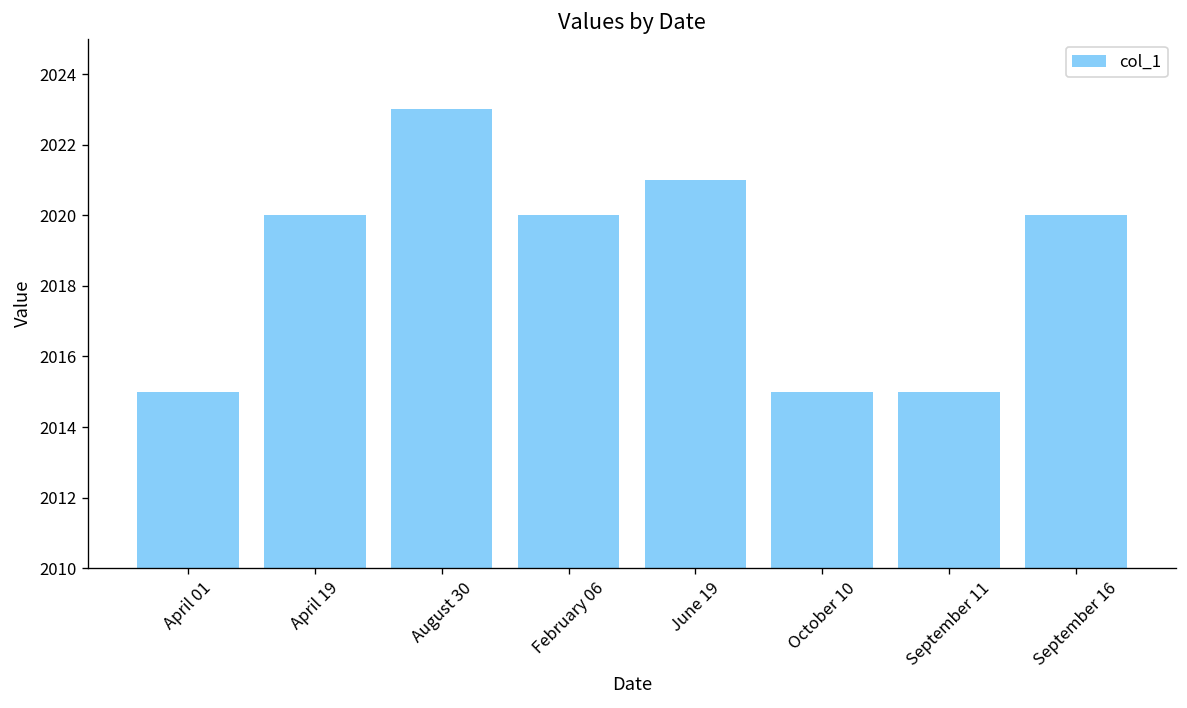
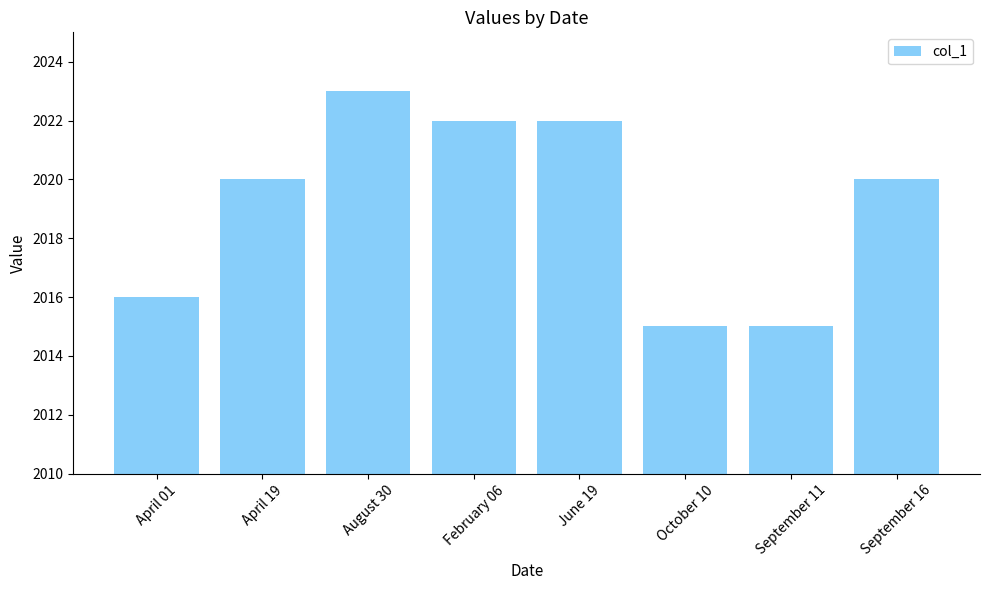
April 01: 2015 -> 2016
February 06: 2020 -> 2022
June 19: 2021 -> 2022
